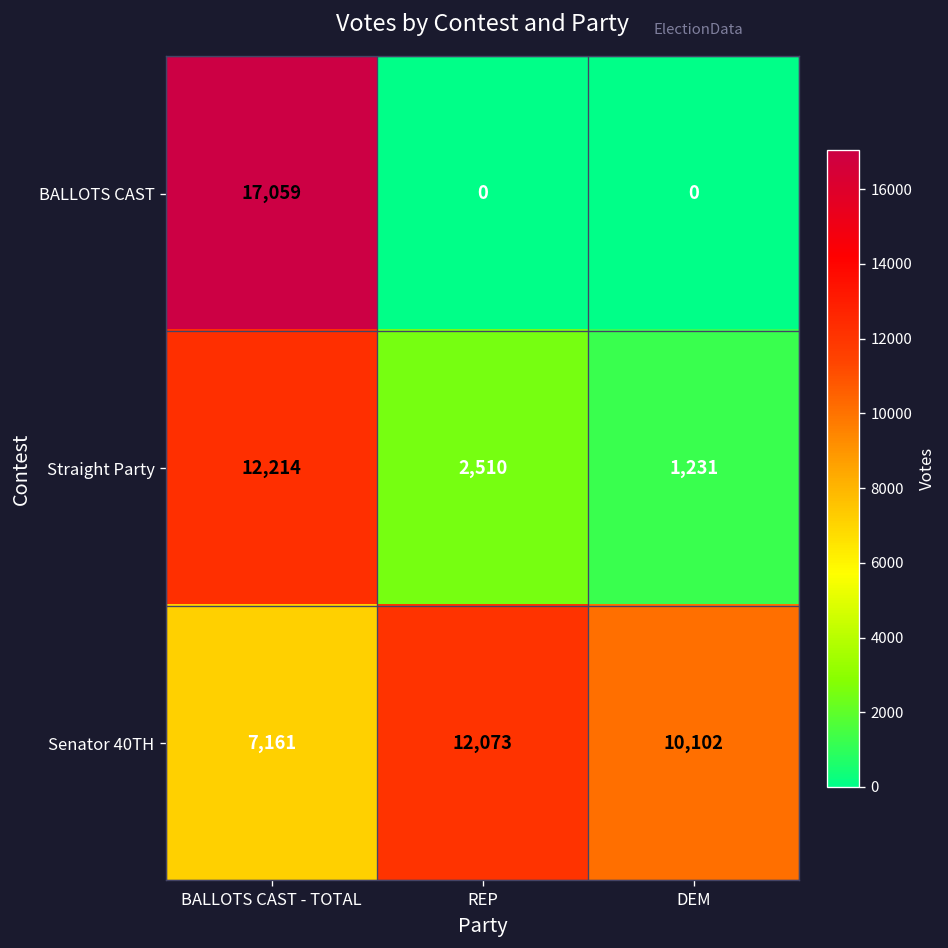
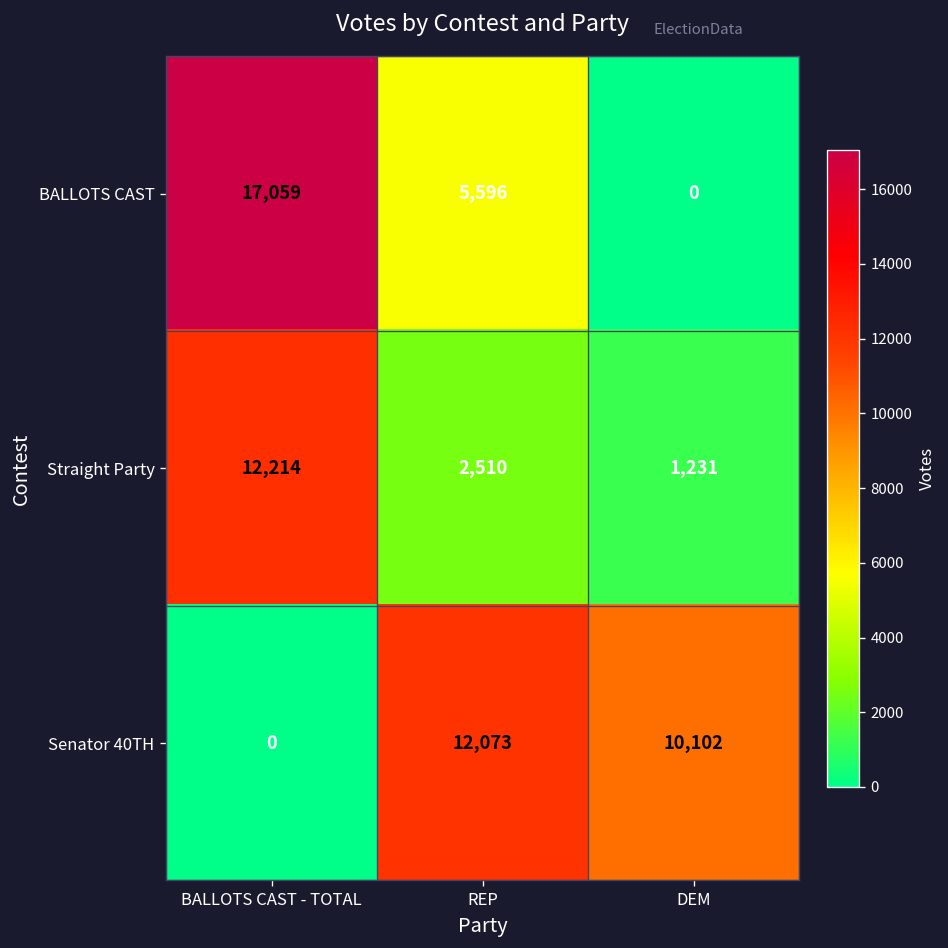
BALLOTS CAST, REP: 0 -> 5,596
Senator 40TH, BALLOTS CAST - TOTAL: 7,161 -> 0
